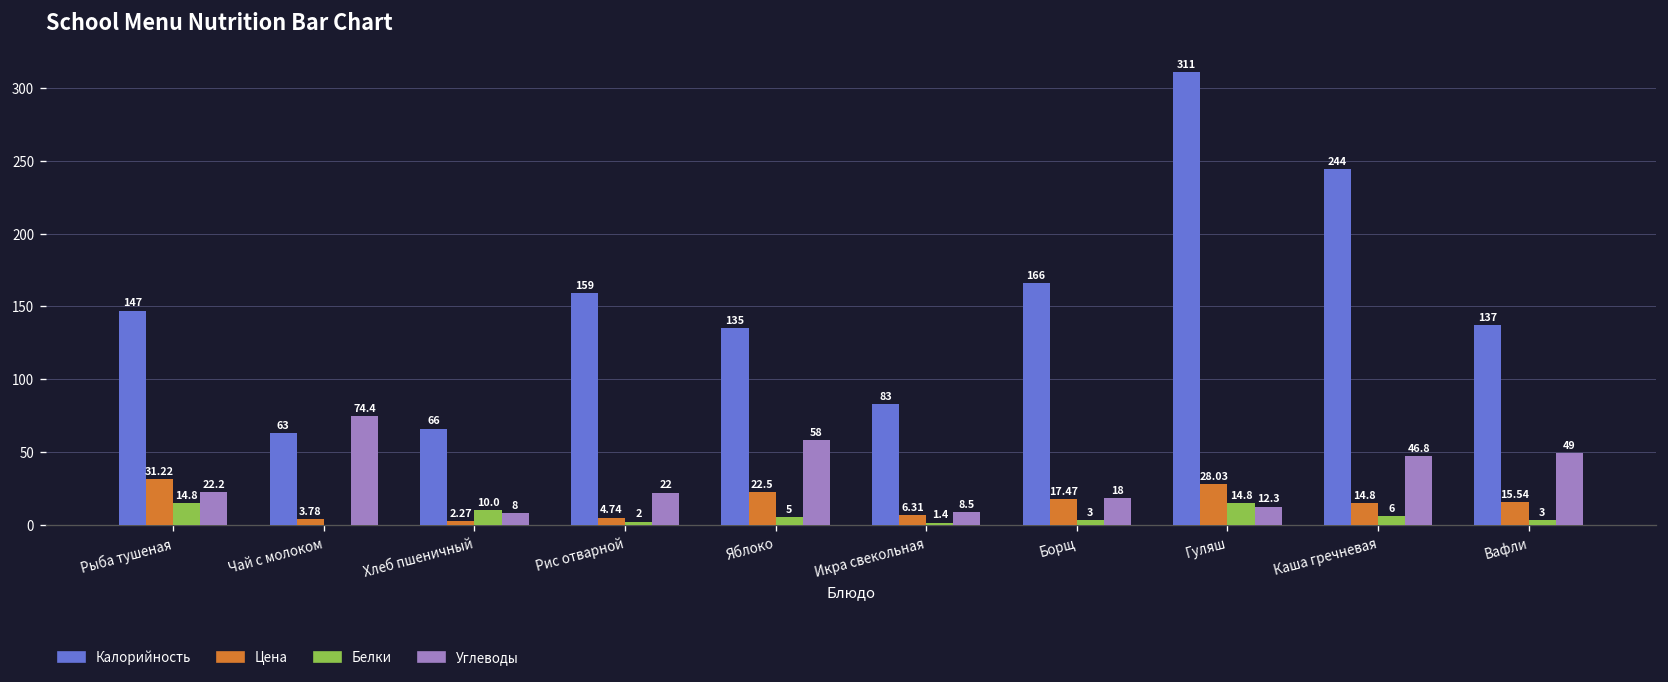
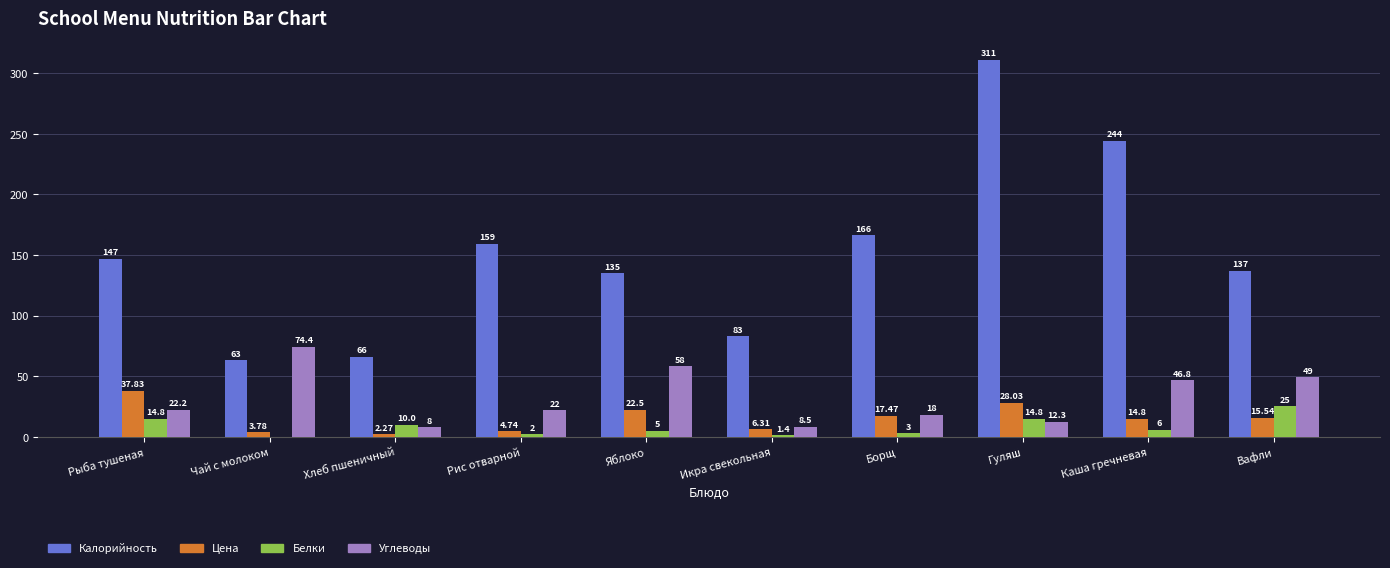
Цена, Рыба тушеная: 31.22 -> 37.83
Белки, Вафли: 3 -> 25
